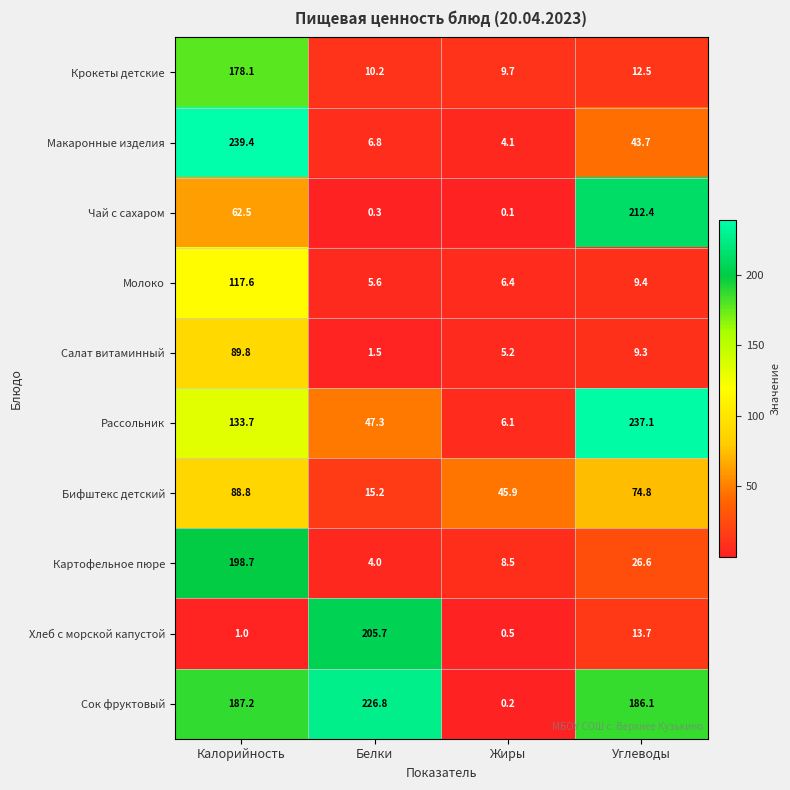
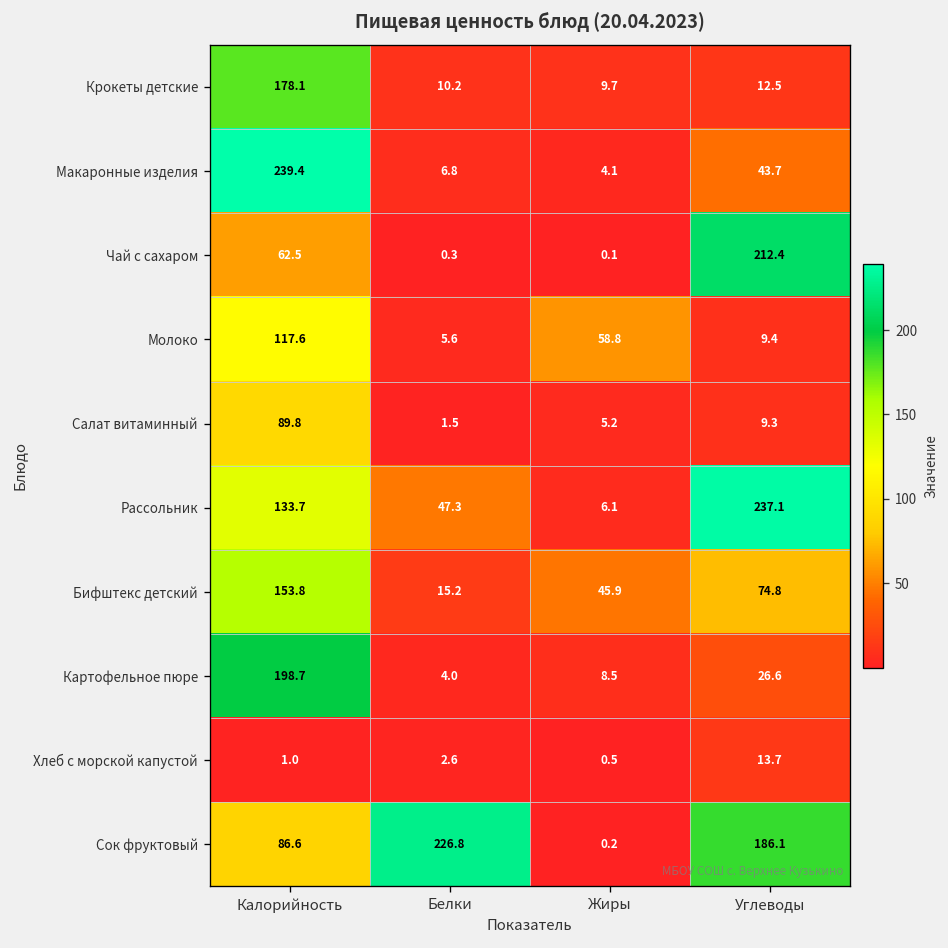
Молоко, Жиры: 6.4 -> 58.8
Бифштекс детский, Калорийность: 88.8 -> 153.8
Хлеб с морской капустой, Белки: 205.7 -> 2.6
Сок фруктовый, Калорийность: 187.2 -> 86.6
